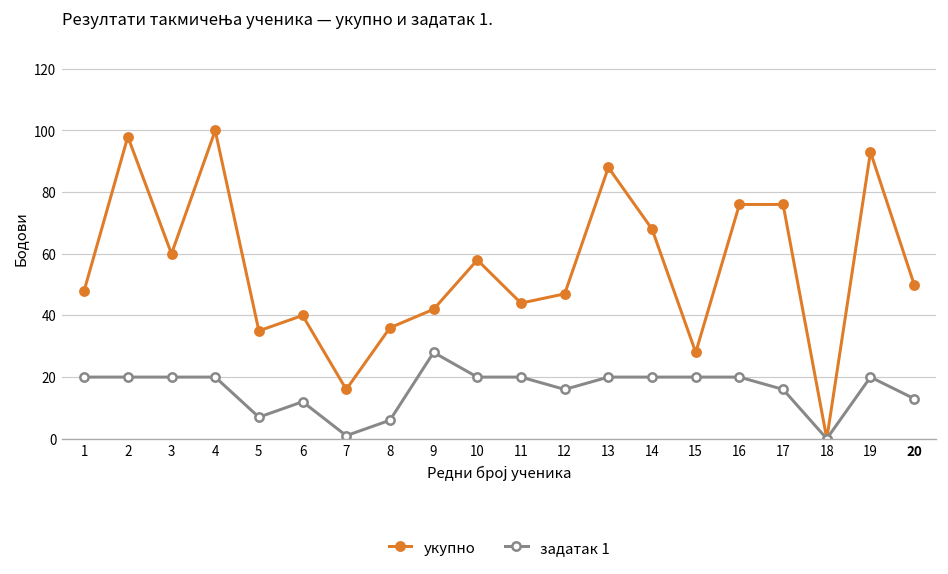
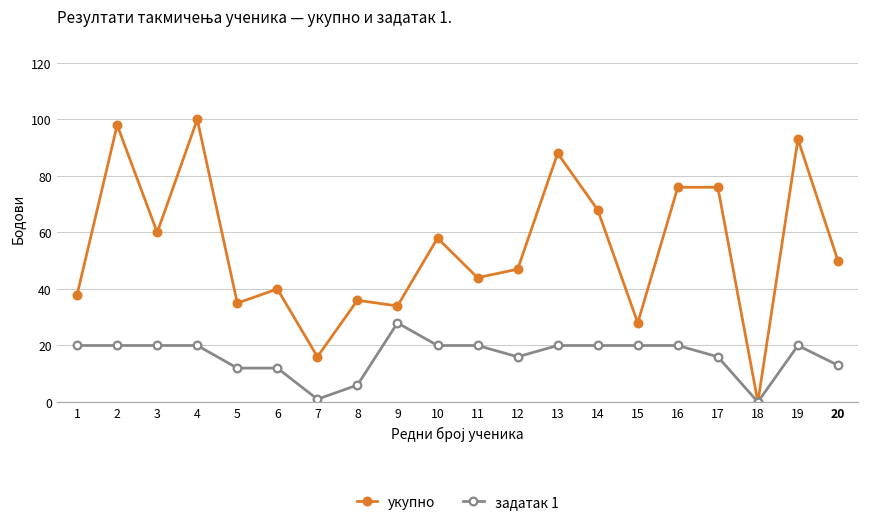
укупно, 1: 48 -> 38
задатак 1, 5: 7 -> 12
укупно, 9: 42 -> 34
